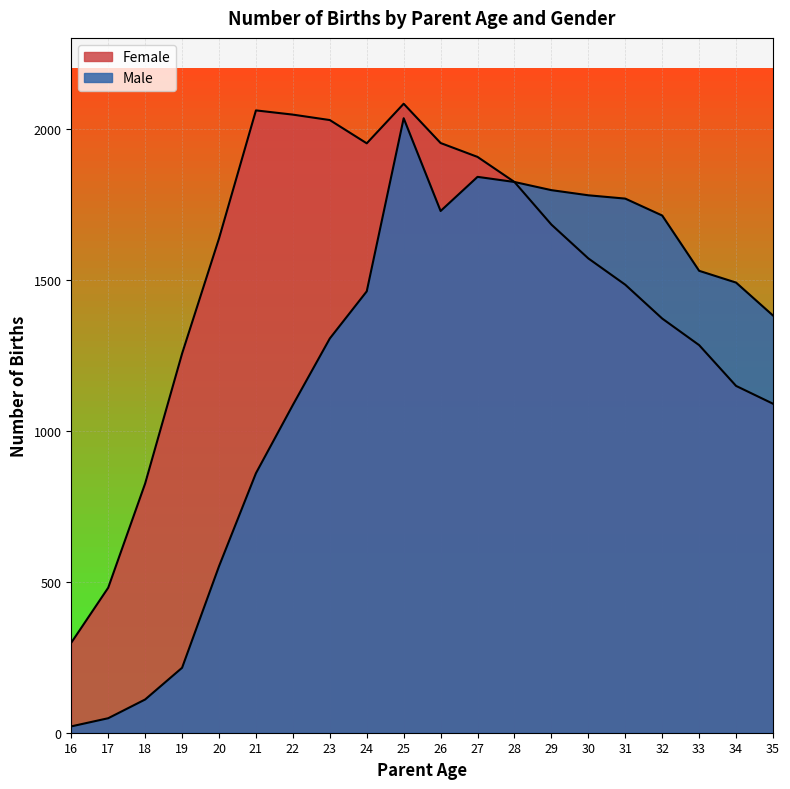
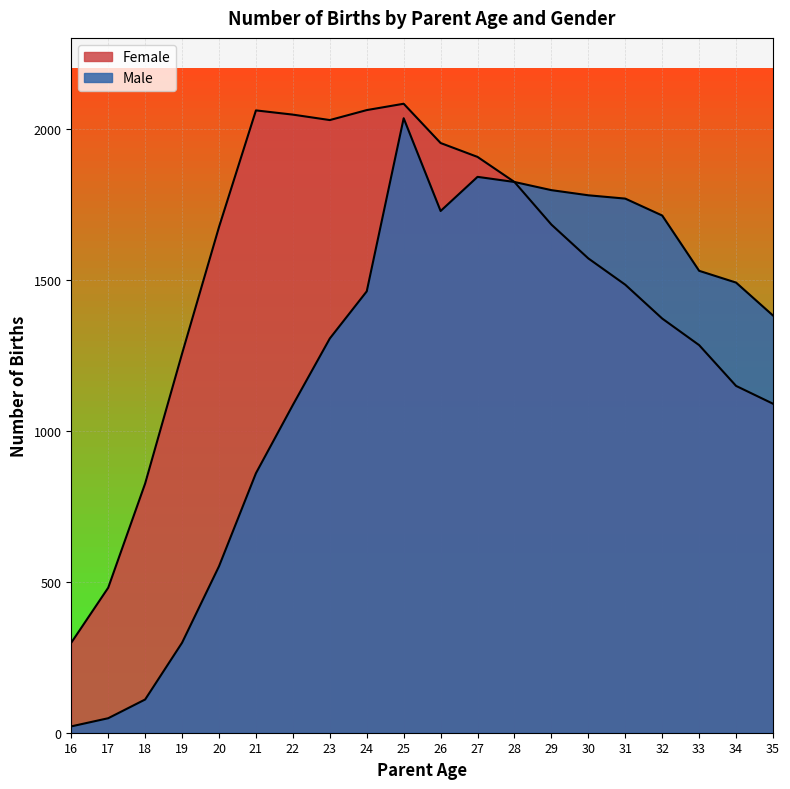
Male, 19: 220 -> 300
Female, 20: 1640 -> 1670
Female, 24: 1950 -> 2060
